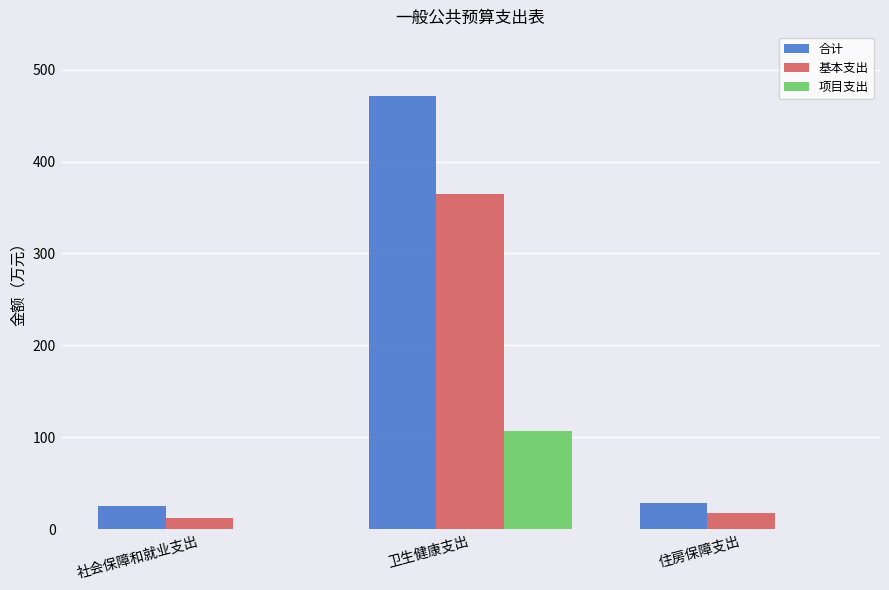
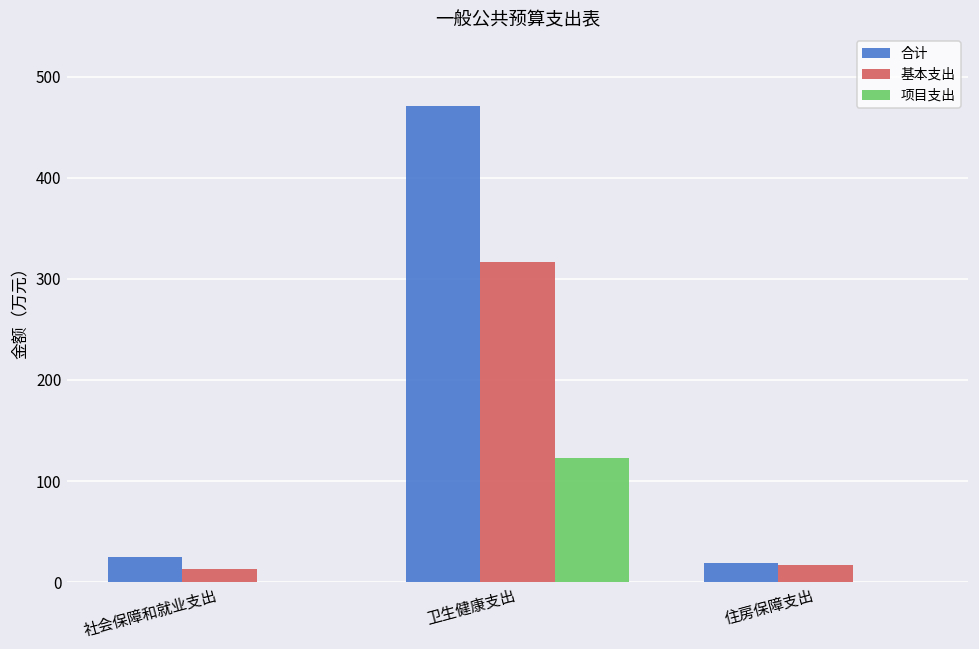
基本支出, 卫生健康支出: 360 -> 320
项目支出, 卫生健康支出: 110 -> 120
合计, 住房保障支出: 30 -> 20
